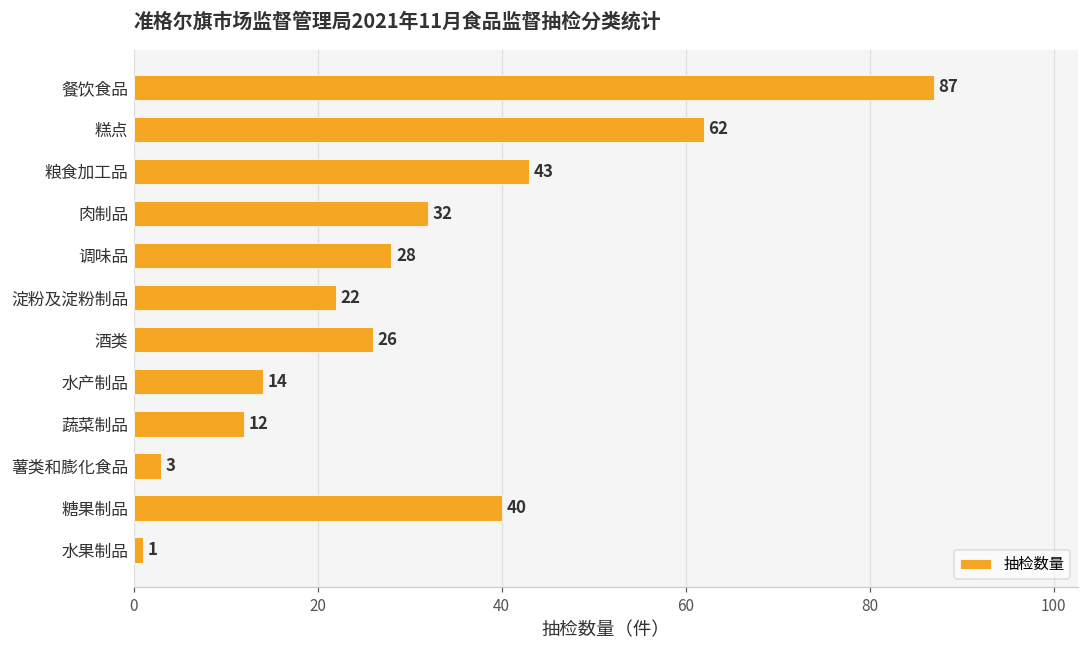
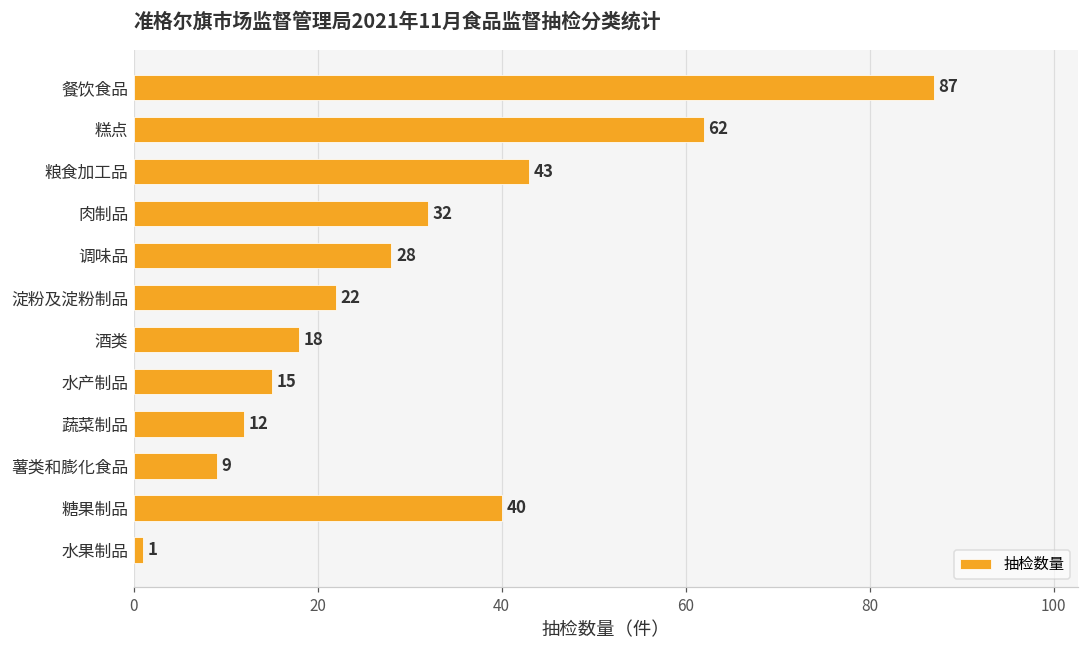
酒类: 26 -> 18
水产制品: 14 -> 15
薯类和膨化食品: 3 -> 9
